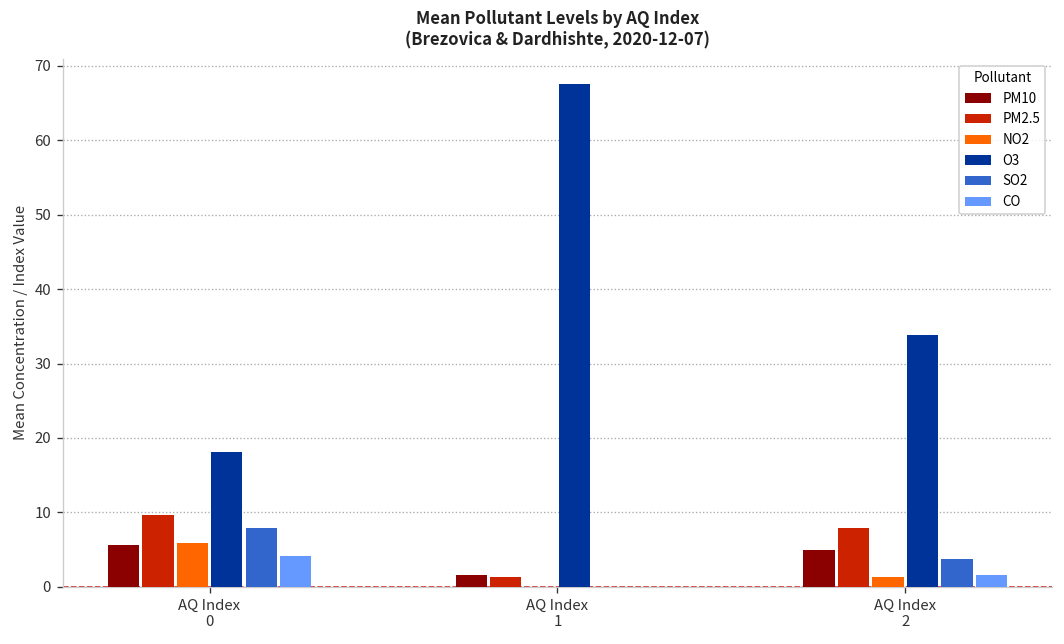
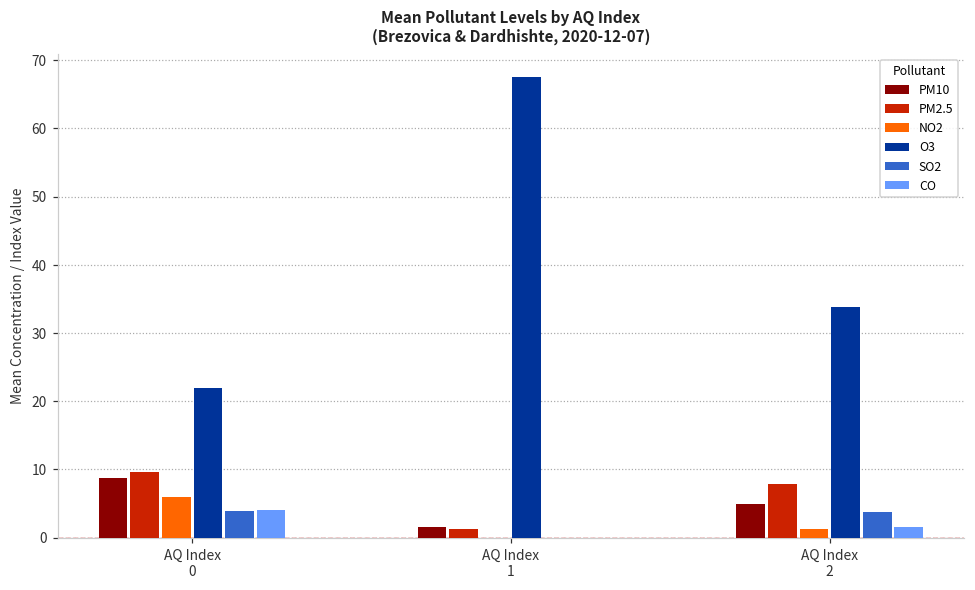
PM10, AQ Index 0: 6 -> 9
O3, AQ Index 0: 18 -> 22
SO2, AQ Index 0: 8 -> 4
